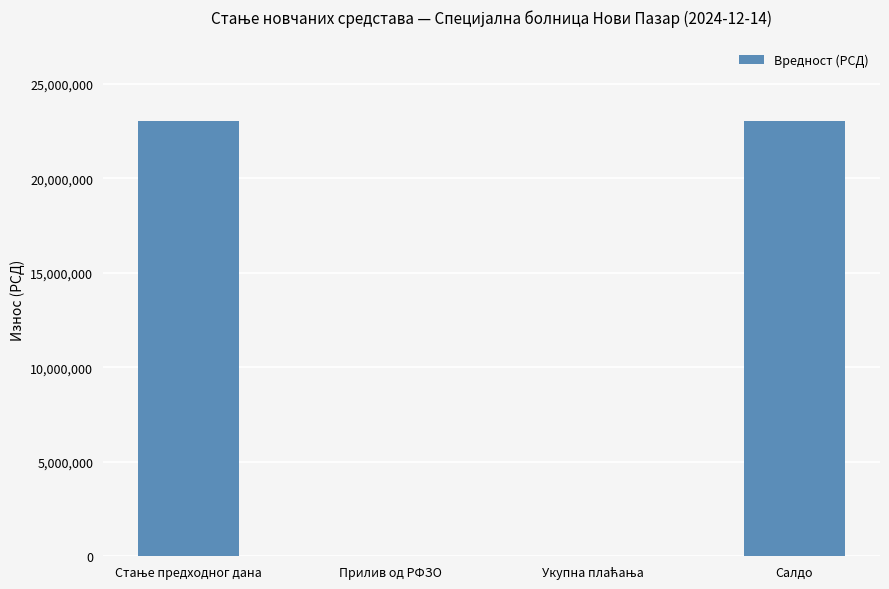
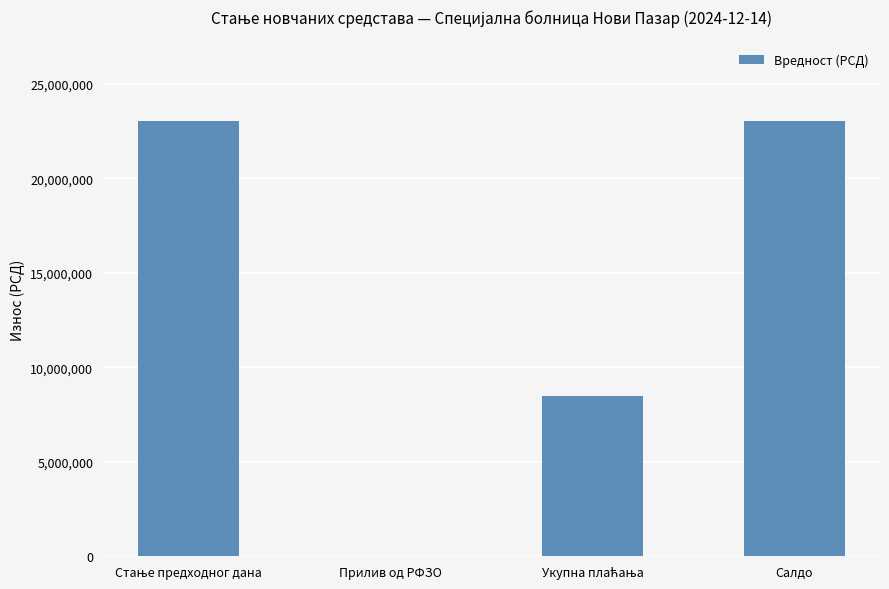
Укупна плаћања: 0 -> 8,500,000
